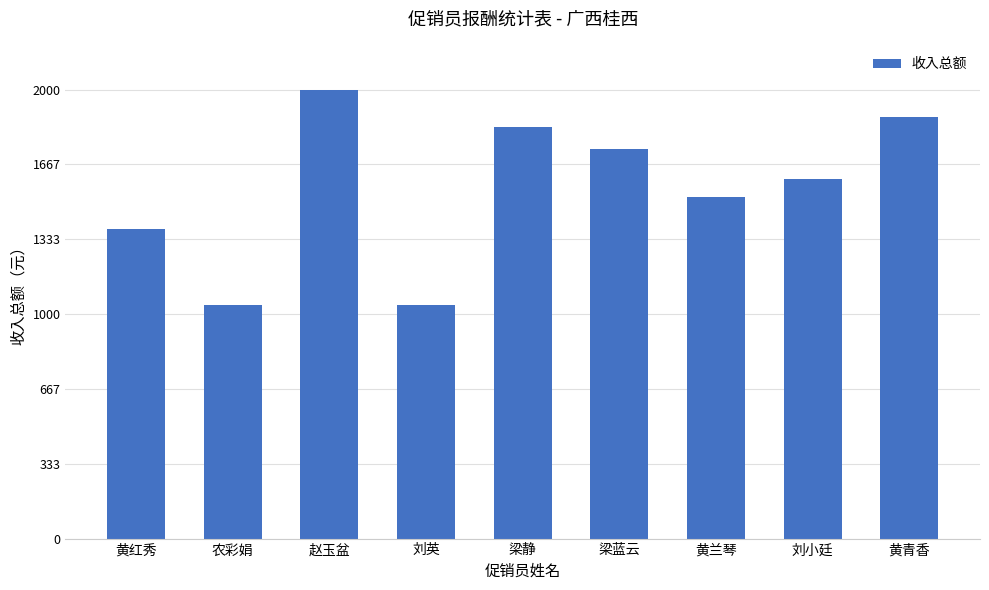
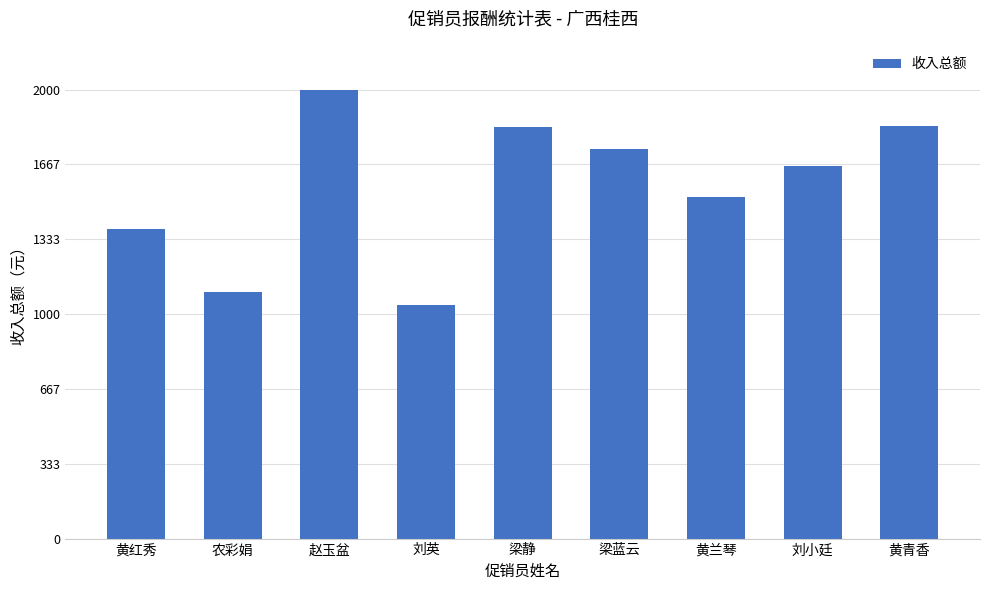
农彩娟: 1040 -> 1100
刘小廷: 1600 -> 1660
黄青香: 1880 -> 1840
